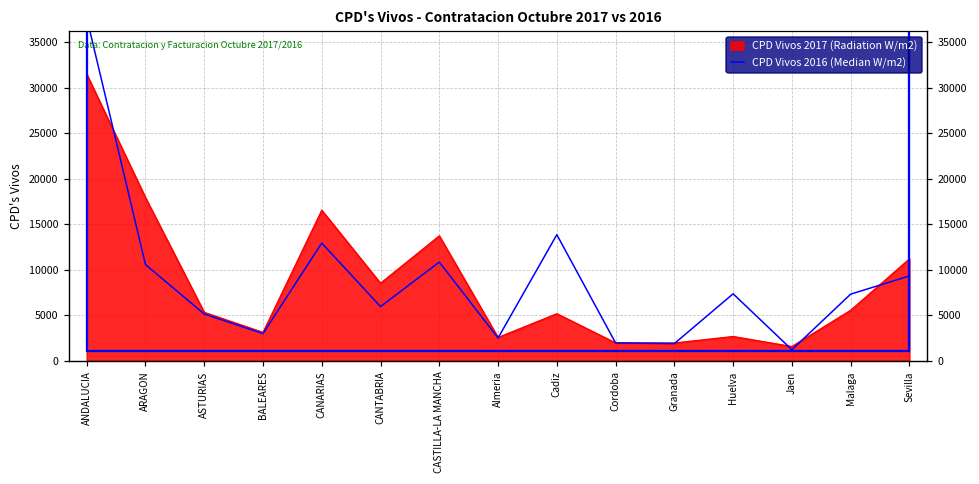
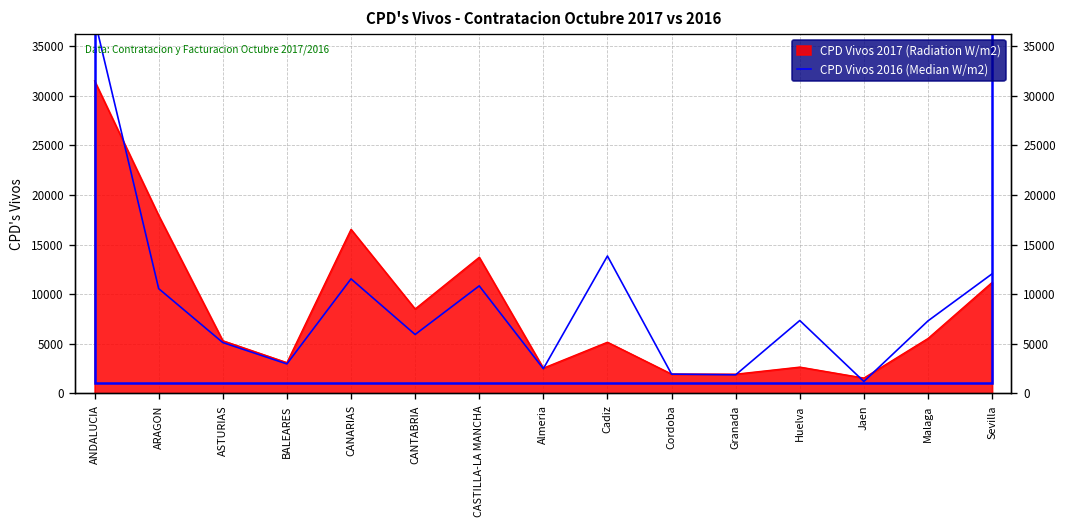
CPD Vivos 2016 (Median W/m2), CANARIAS: 13000 -> 12000
CPD Vivos 2016 (Median W/m2), Sevilla: 9000 -> 12000
